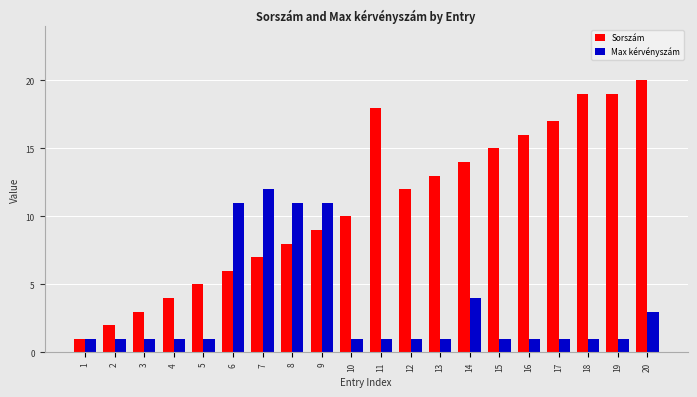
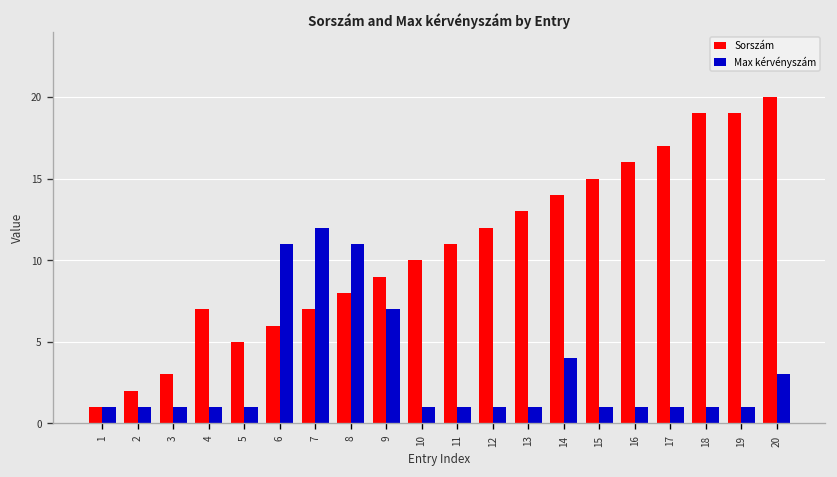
Sorszám, 4: 4 -> 7
Max kérvényszám, 9: 11 -> 7
Sorszám, 11: 18 -> 11
